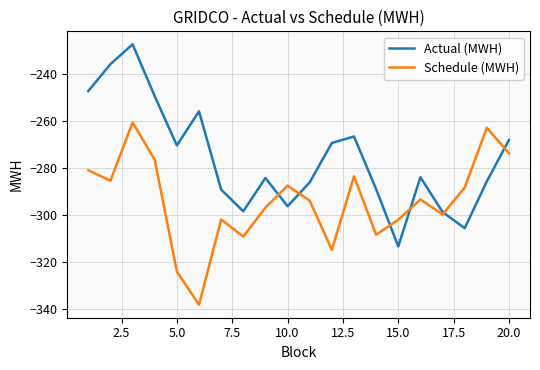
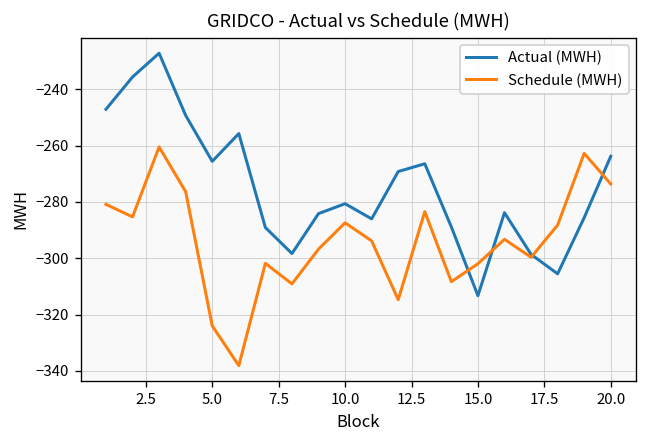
Actual (MWH), 5.0: -270 -> -266
Actual (MWH), 10.0: -296 -> -281
Actual (MWH), 20.0: -268 -> -264
